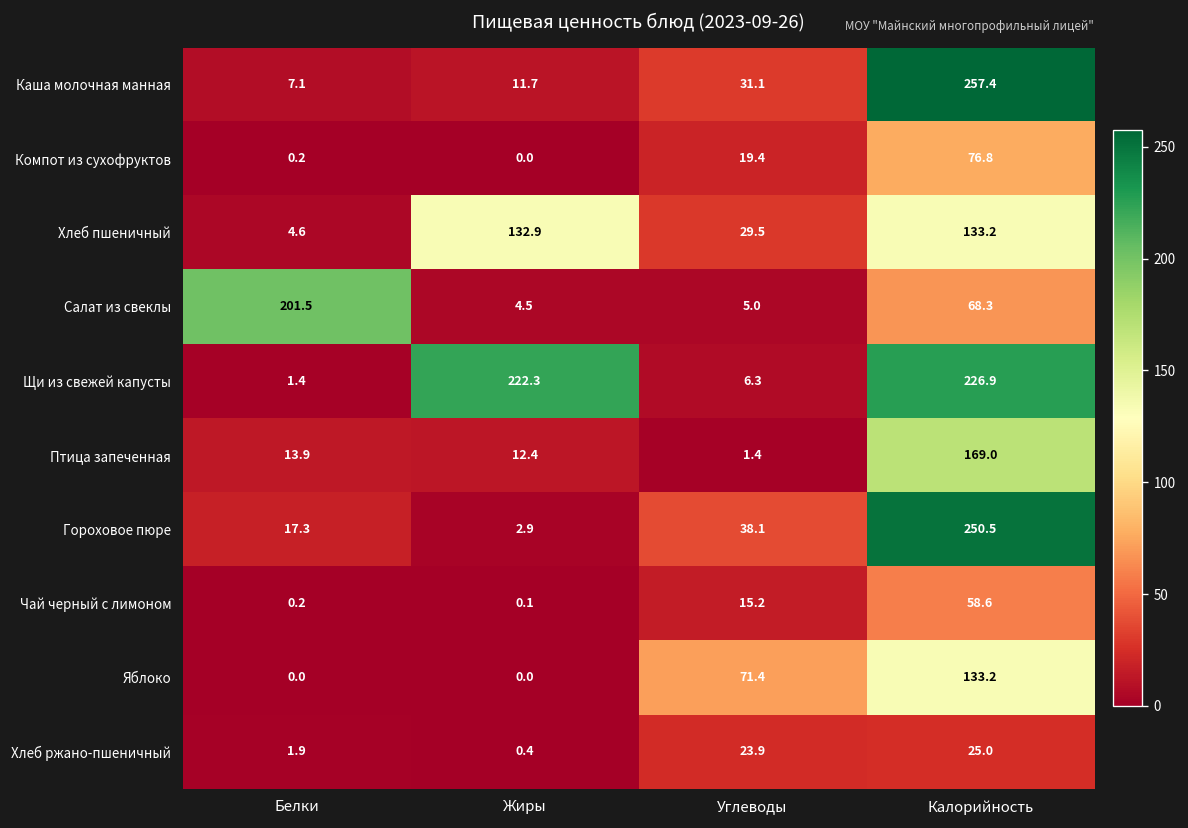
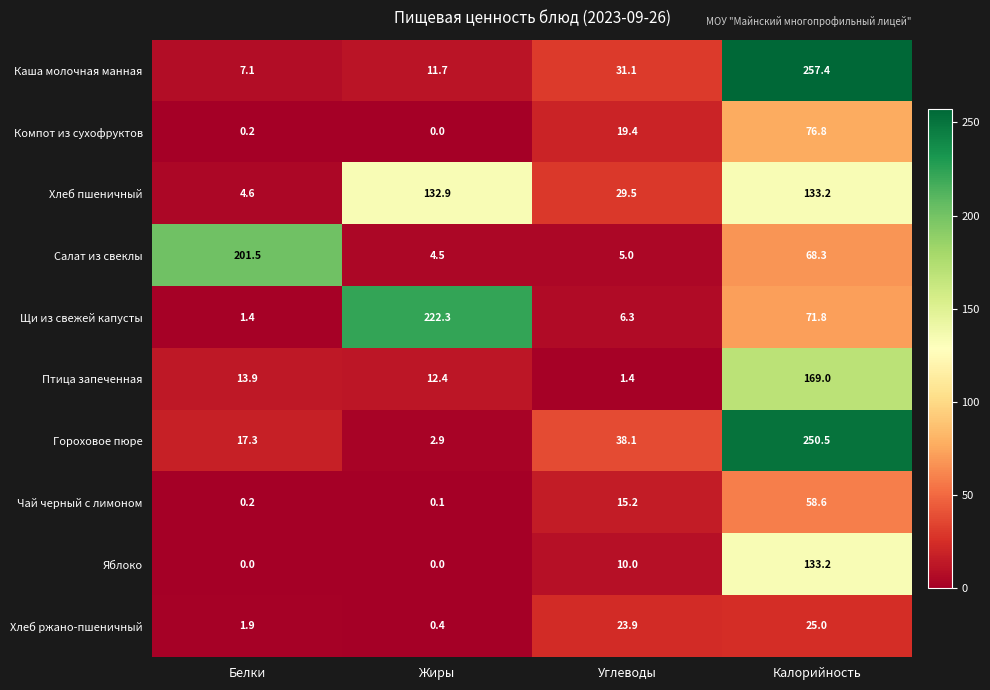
Щи из свежей капусты, Калорийность: 226.9 -> 71.8
Яблоко, Углеводы: 71.4 -> 10.0
